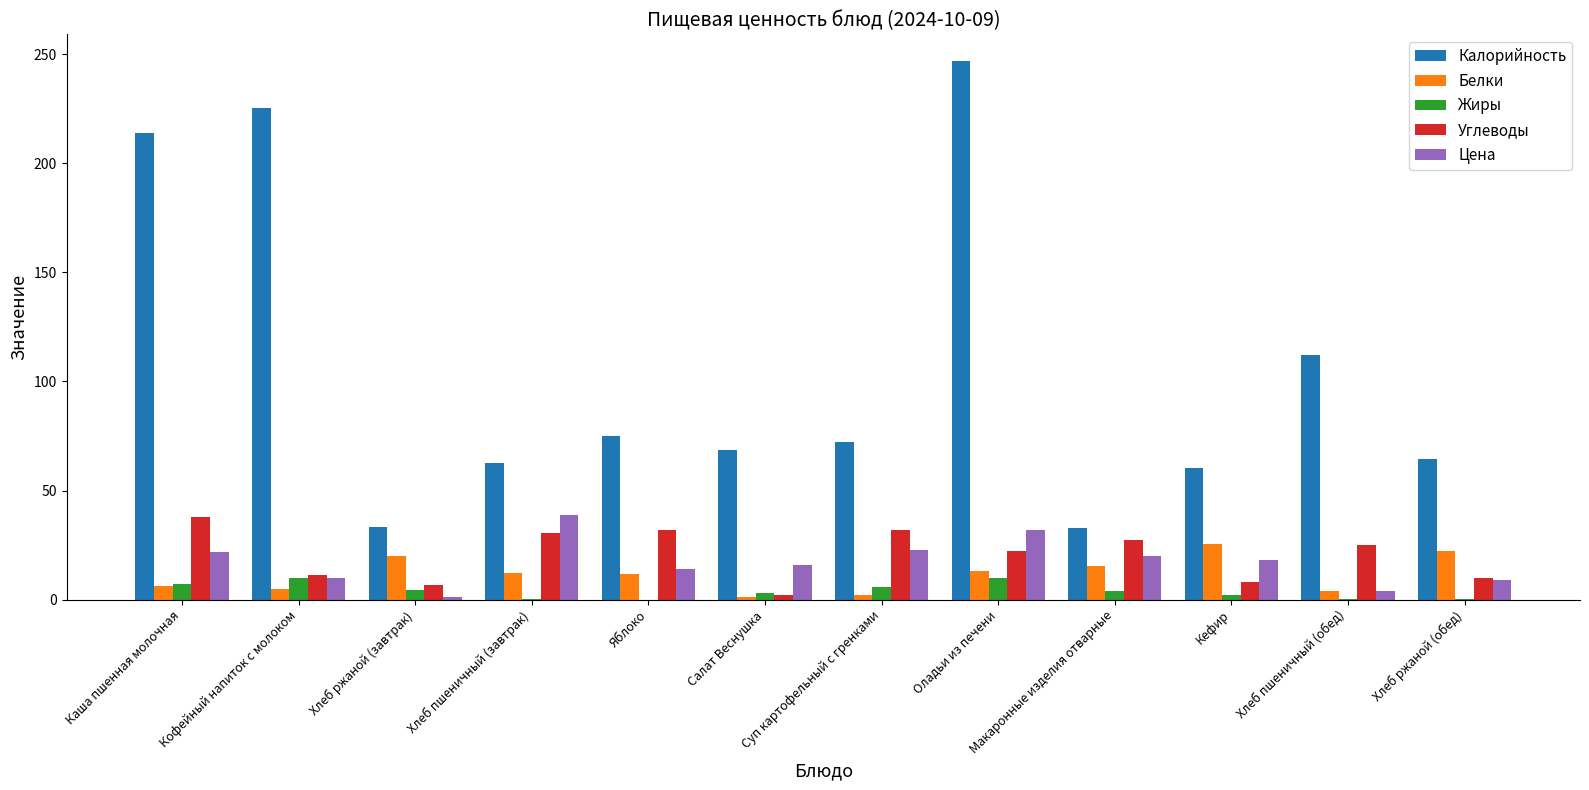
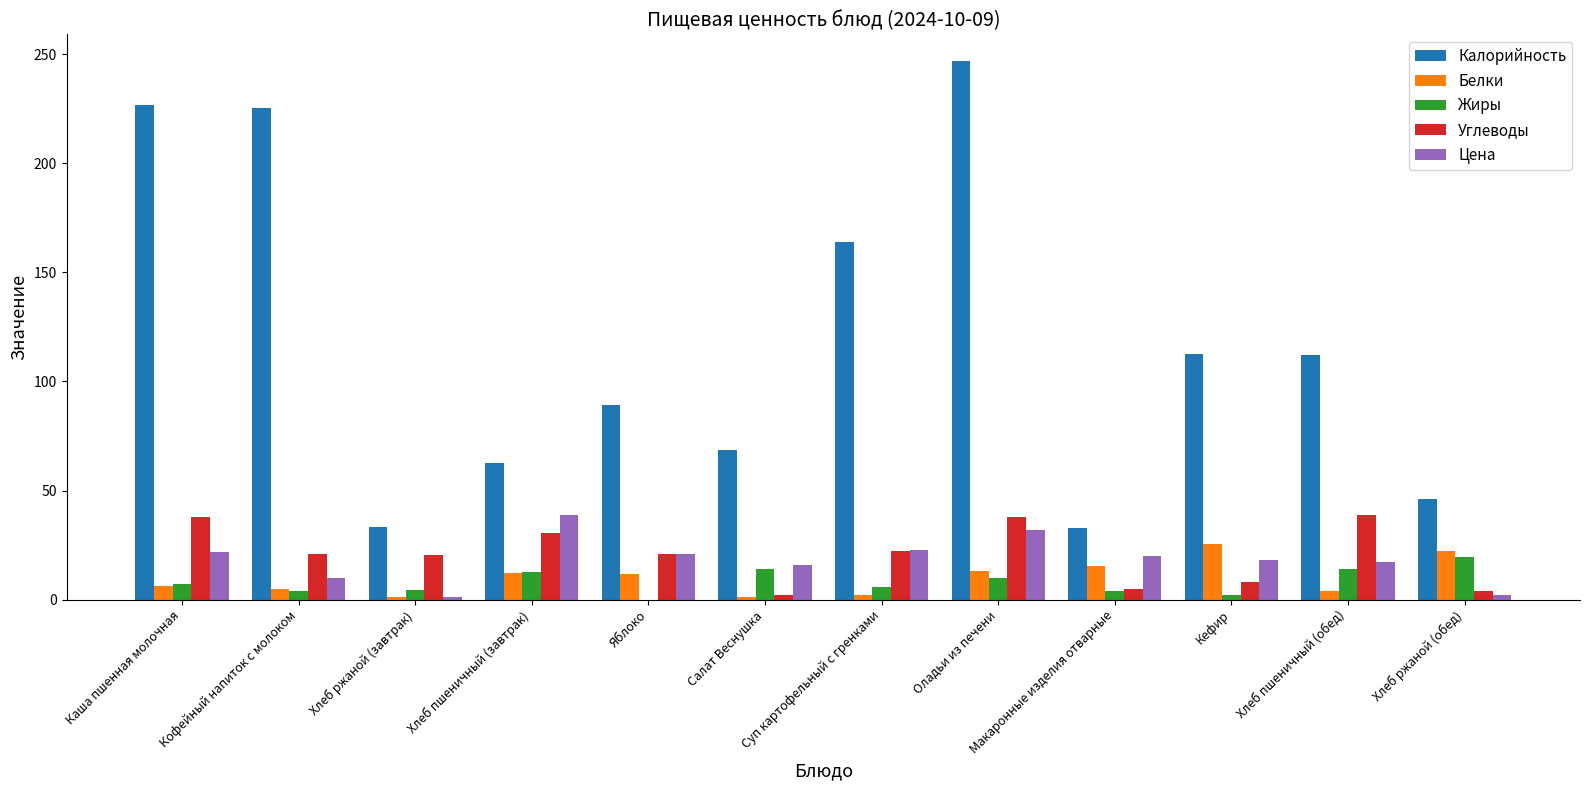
Калорийность, Каша пшенная молочная: 214 -> 227
Жиры, Кофейный напиток с молоком: 10 -> 4
Углеводы, Кофейный напиток с молоком: 11 -> 21
Белки, Хлеб ржаной (завтрак): 20 -> 1
Углеводы, Хлеб ржаной (завтрак): 7 -> 21
Жиры, Хлеб пшеничный (завтрак): 0 -> 13
Калорийность, Яблоко: 75 -> 89
Углеводы, Яблоко: 32 -> 21
Цена, Яблоко: 14 -> 21
Жиры, Салат Веснушка: 3 -> 14
Калорийность, Суп картофельный с гренками: 72 -> 164
Углеводы, Суп картофельный с гренками: 32 -> 22
Углеводы, Оладьи из печени: 22 -> 38
Углеводы, Макаронные изделия отварные: 28 -> 5
Калорийность, Кефир: 60 -> 113
Жиры, Хлеб пшеничный (обед): 0 -> 14
Углеводы, Хлеб пшеничный (обед): 25 -> 39
Цена, Хлеб пшеничный (обед): 4 -> 17
Калорийность, Хлеб ржаной (обед): 65 -> 46
Жиры, Хлеб ржаной (обед): 0 -> 19
Углеводы, Хлеб ржаной (обед): 10 -> 4
Цена, Хлеб ржаной (обед): 9 -> 2
